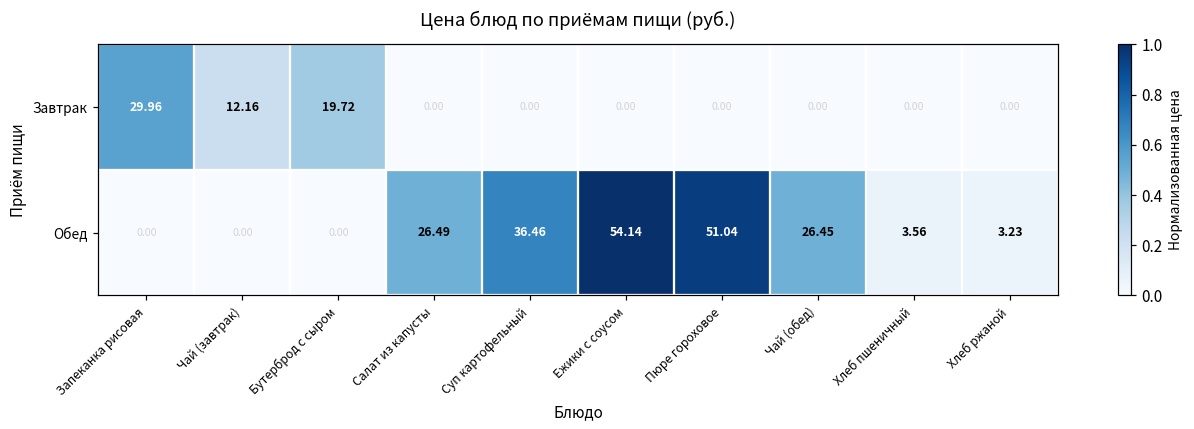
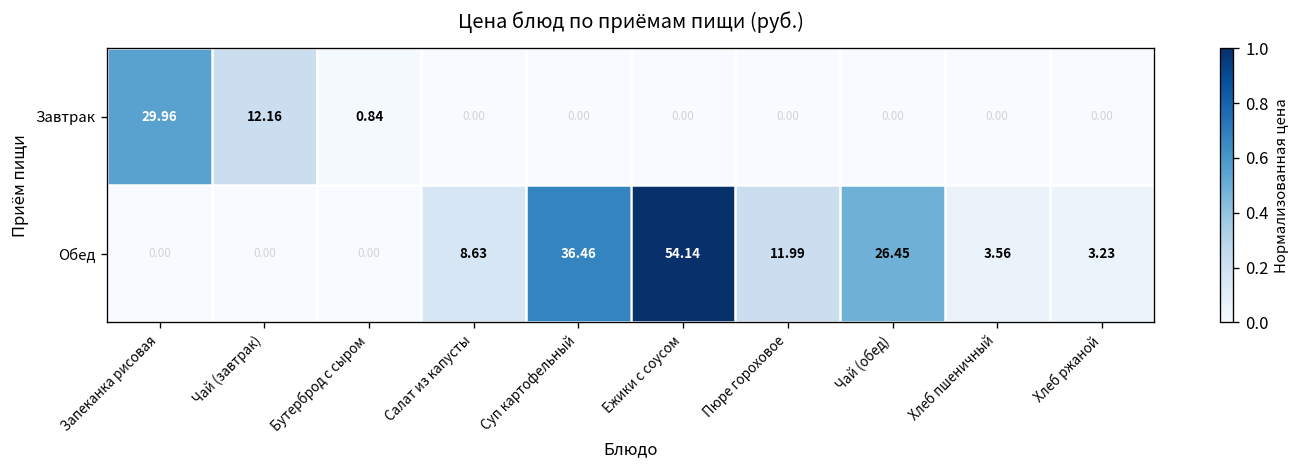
Завтрак, Бутерброд с сыром: 19.72 -> 0.84
Обед, Салат из капусты: 26.49 -> 8.63
Обед, Пюре гороховое: 51.04 -> 11.99
